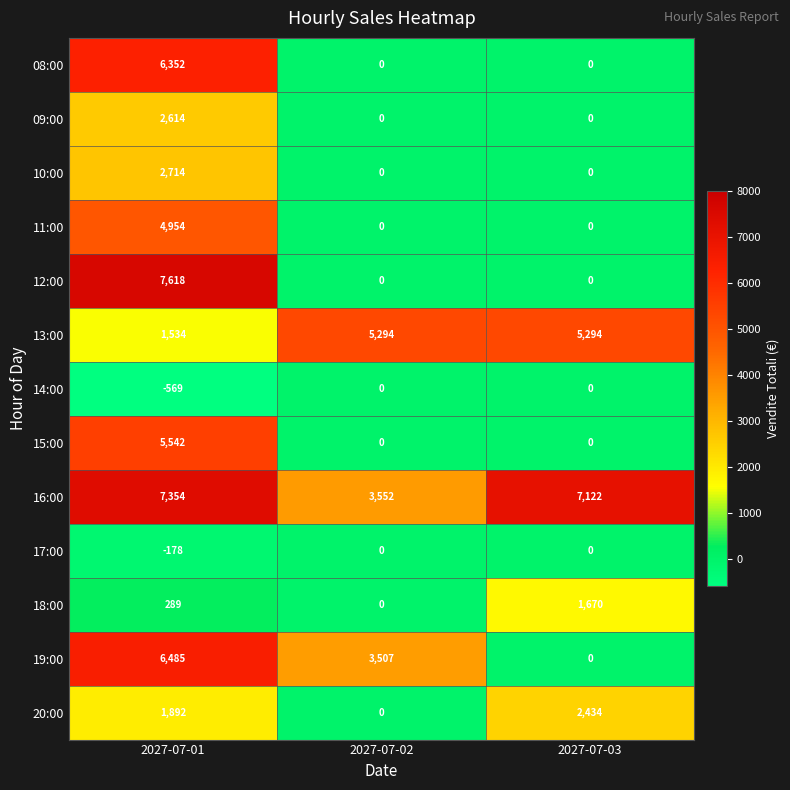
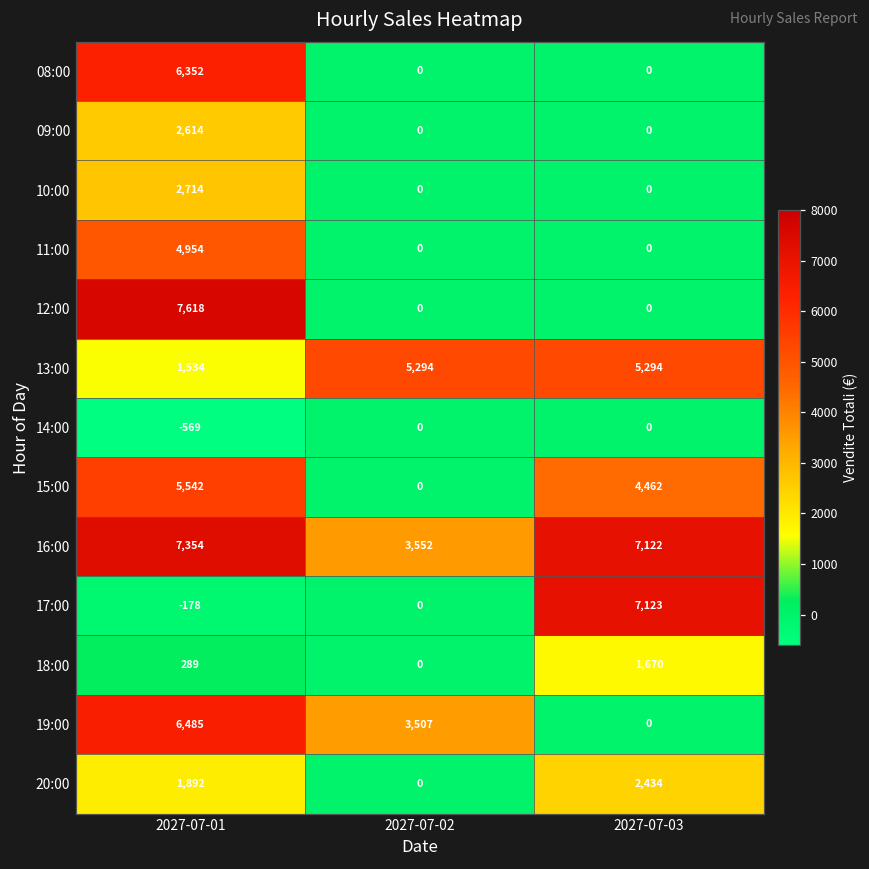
15:00, 2027-07-03: 0 -> 4,462
17:00, 2027-07-03: 0 -> 7,123
